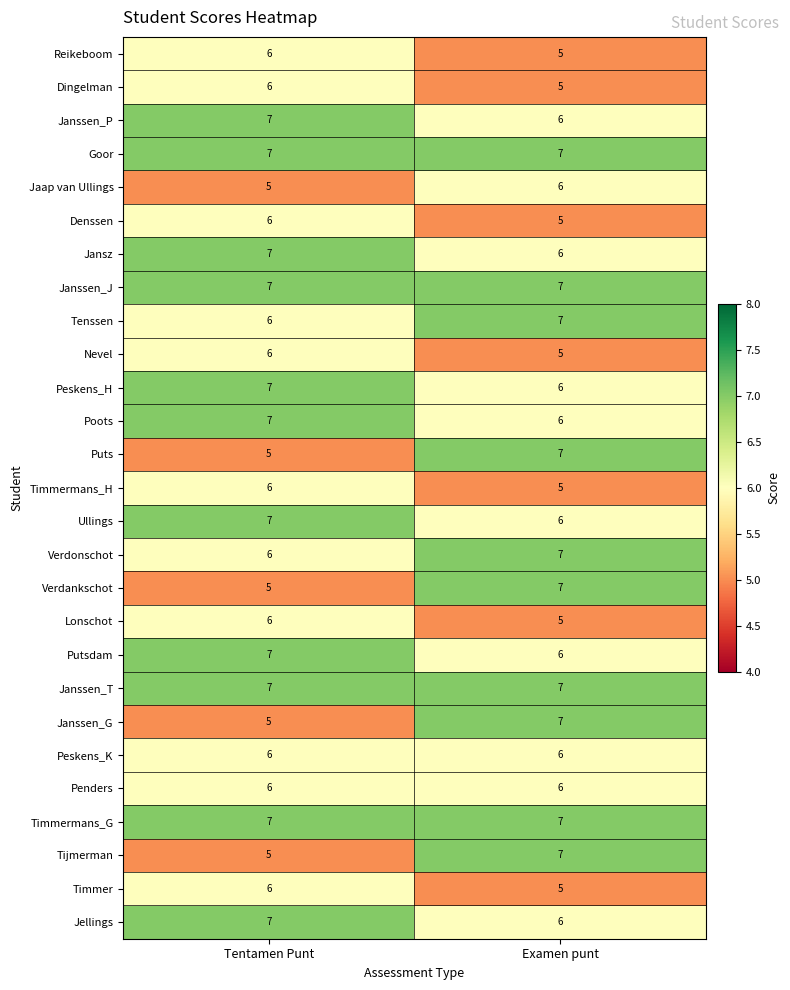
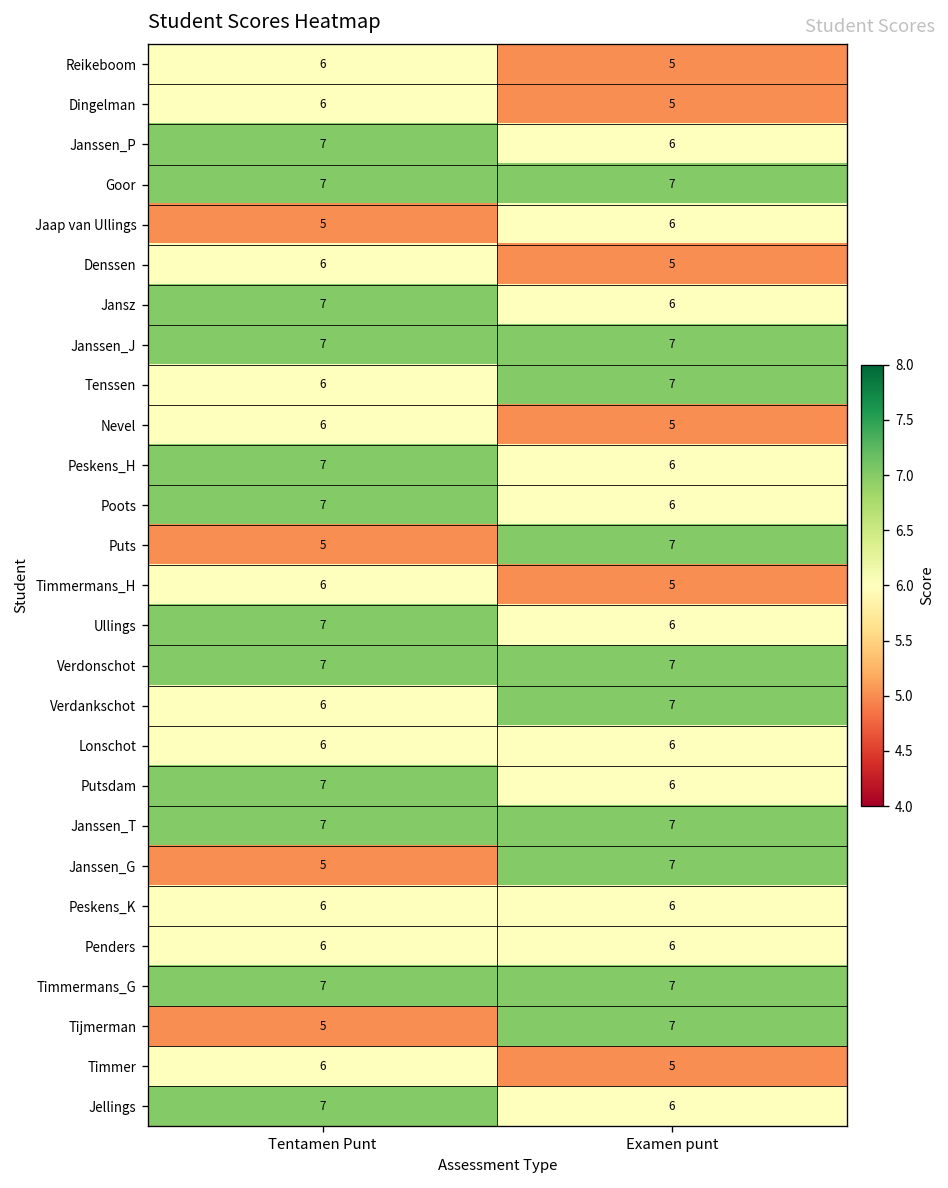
Verdonschot, Tentamen Punt: 6 -> 7
Verdankschot, Tentamen Punt: 5 -> 6
Lonschot, Examen punt: 5 -> 6
